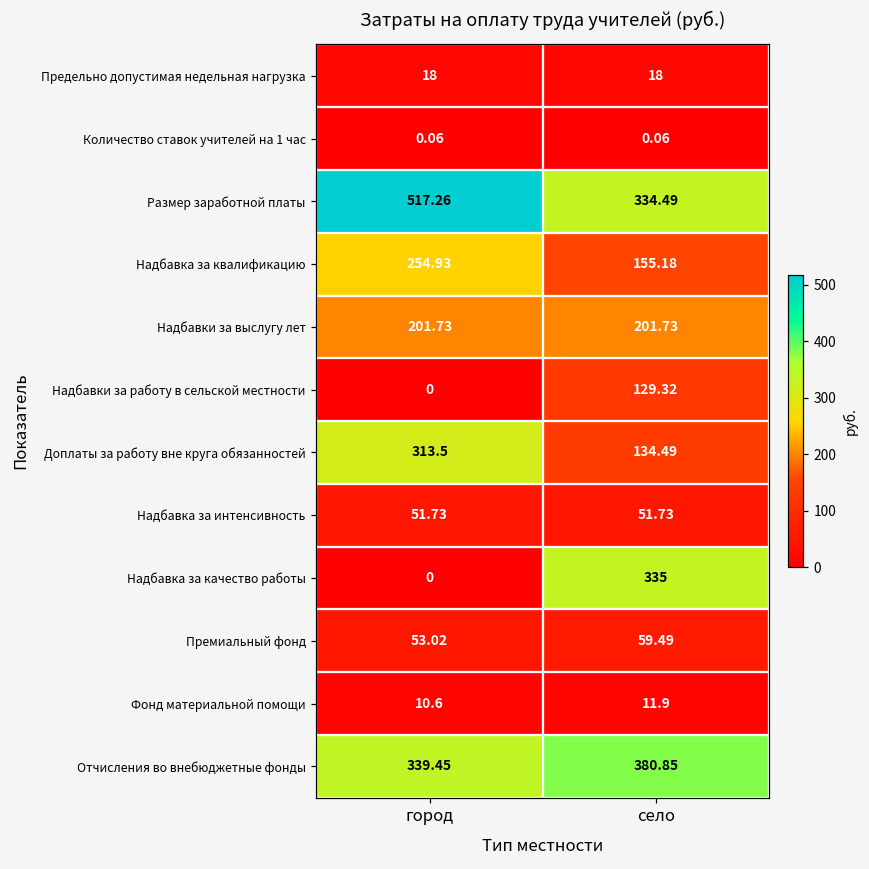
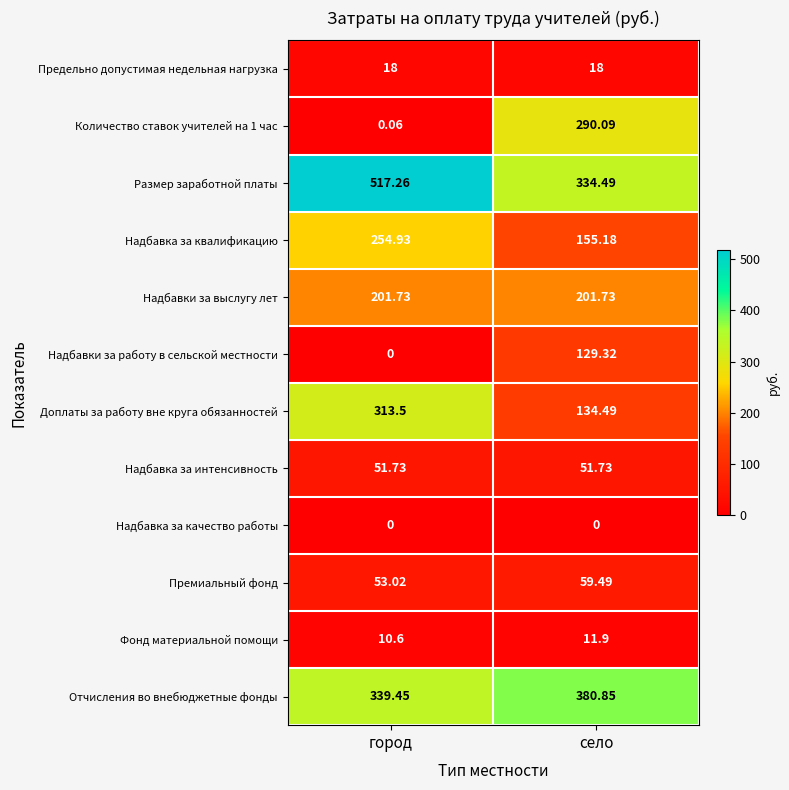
Количество ставок учителей на 1 час, село: 0.06 -> 290.09
Надбавка за качество работы, село: 335 -> 0
